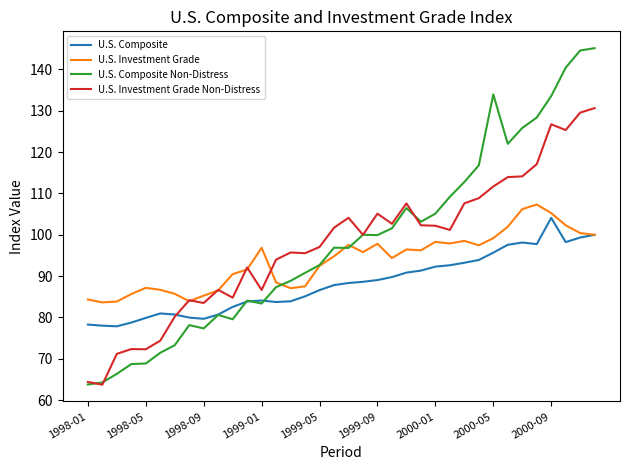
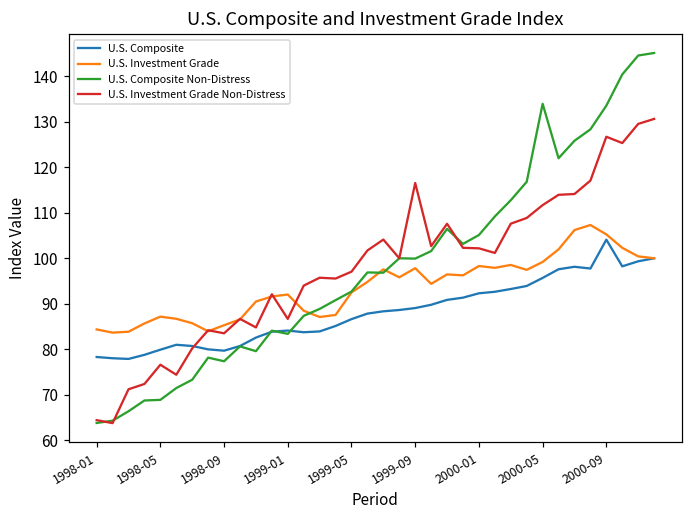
U.S. Investment Grade Non-Distress, 1998-05: 72 -> 77
U.S. Investment Grade, 1999-01: 97 -> 92
U.S. Investment Grade Non-Distress, 1999-09: 105 -> 117
